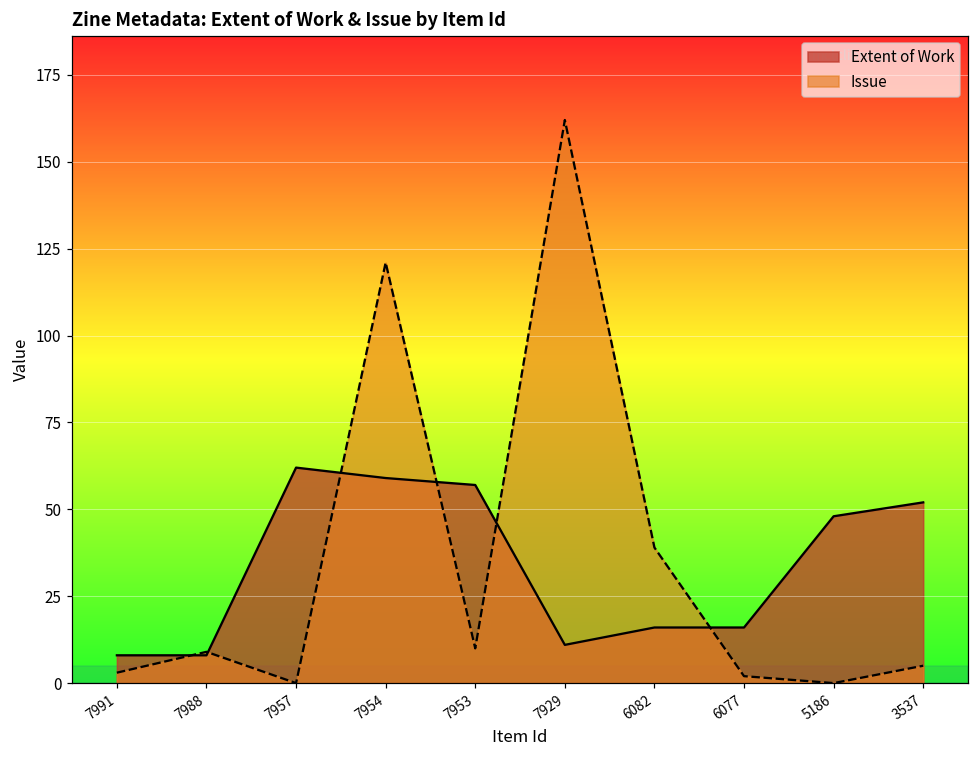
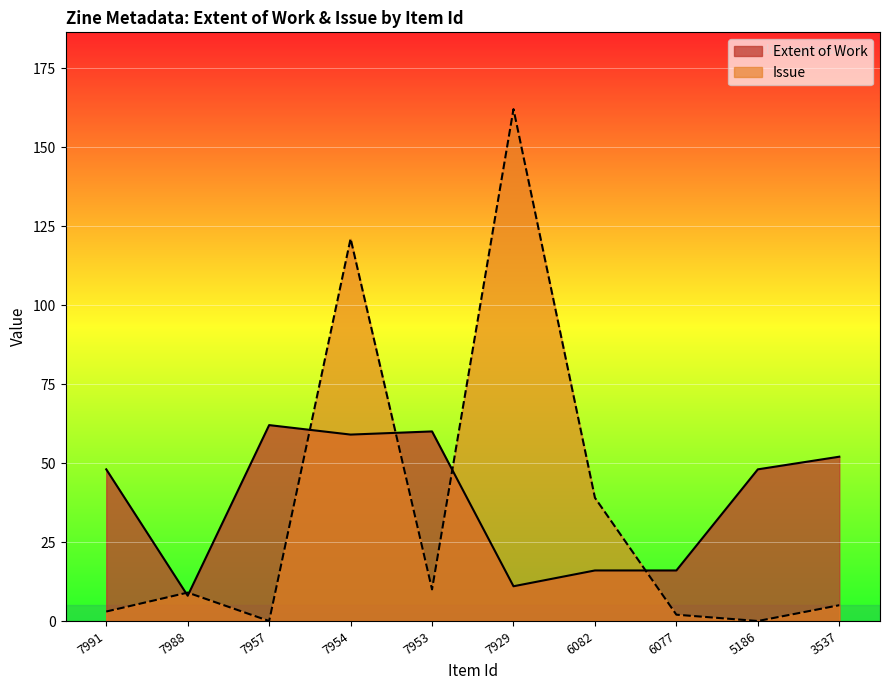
Extent of Work, 7991: 8 -> 48
Extent of Work, 7953: 57 -> 60
